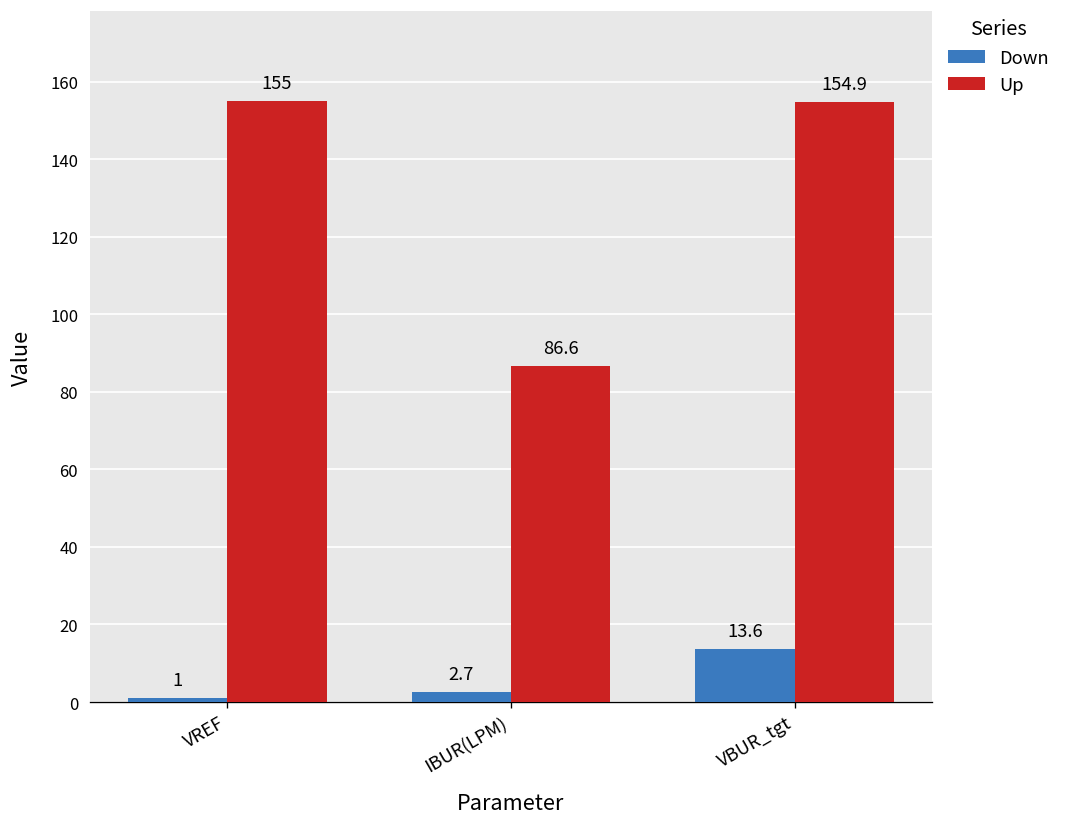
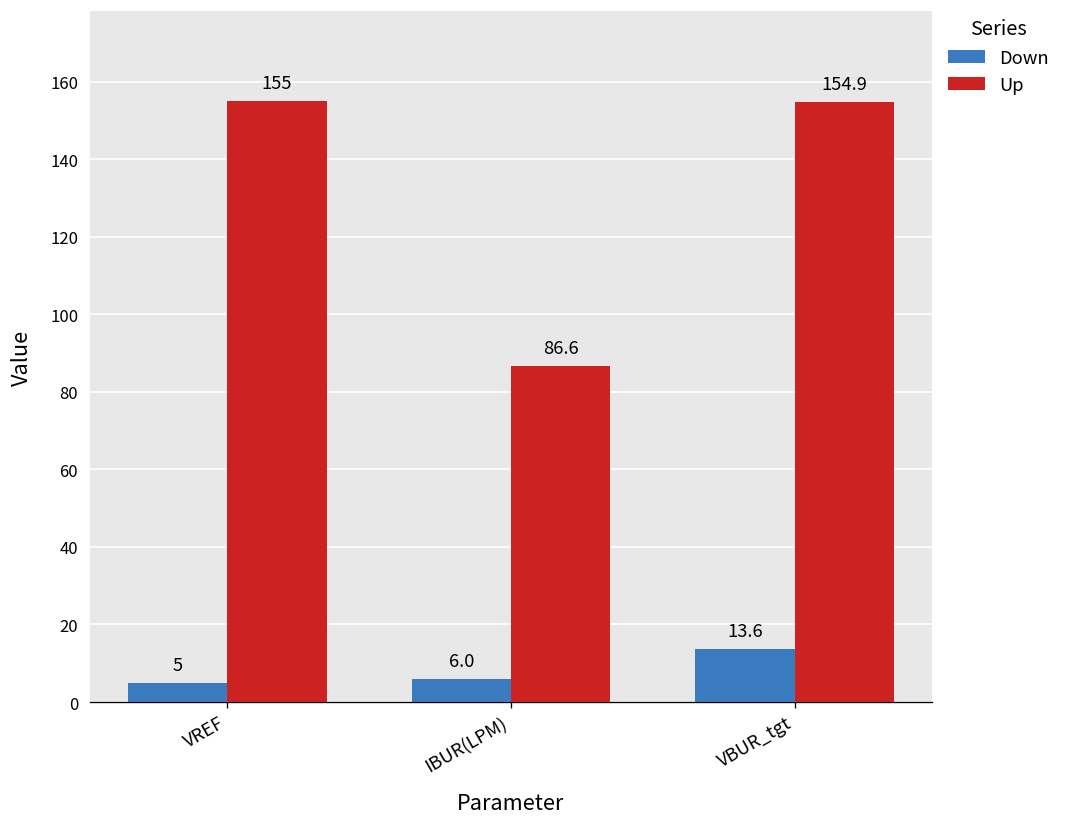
Down, VREF: 1 -> 5
Down, IBUR(LPM): 2.7 -> 6.0
